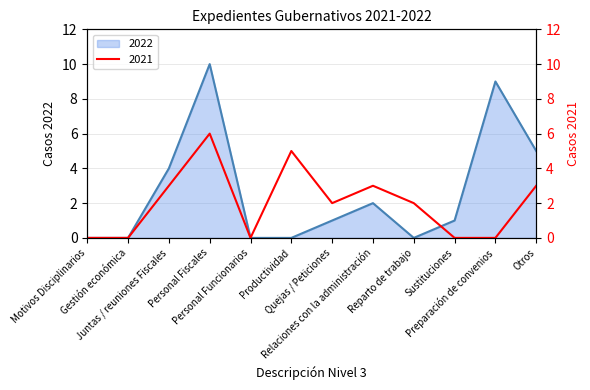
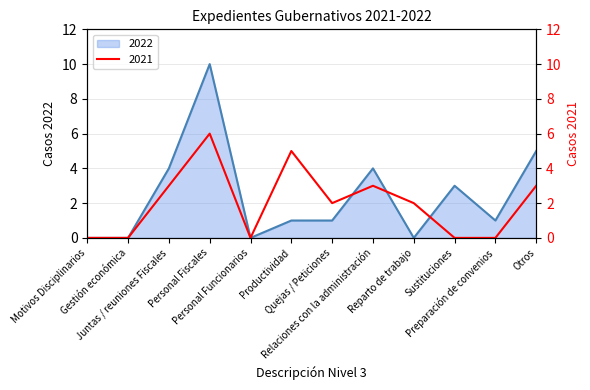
2022, Productividad: 0 -> 1
2022, Relaciones con la administración: 2 -> 4
2022, Sustituciones: 1 -> 3
2022, Preparación de convenios: 9 -> 1
